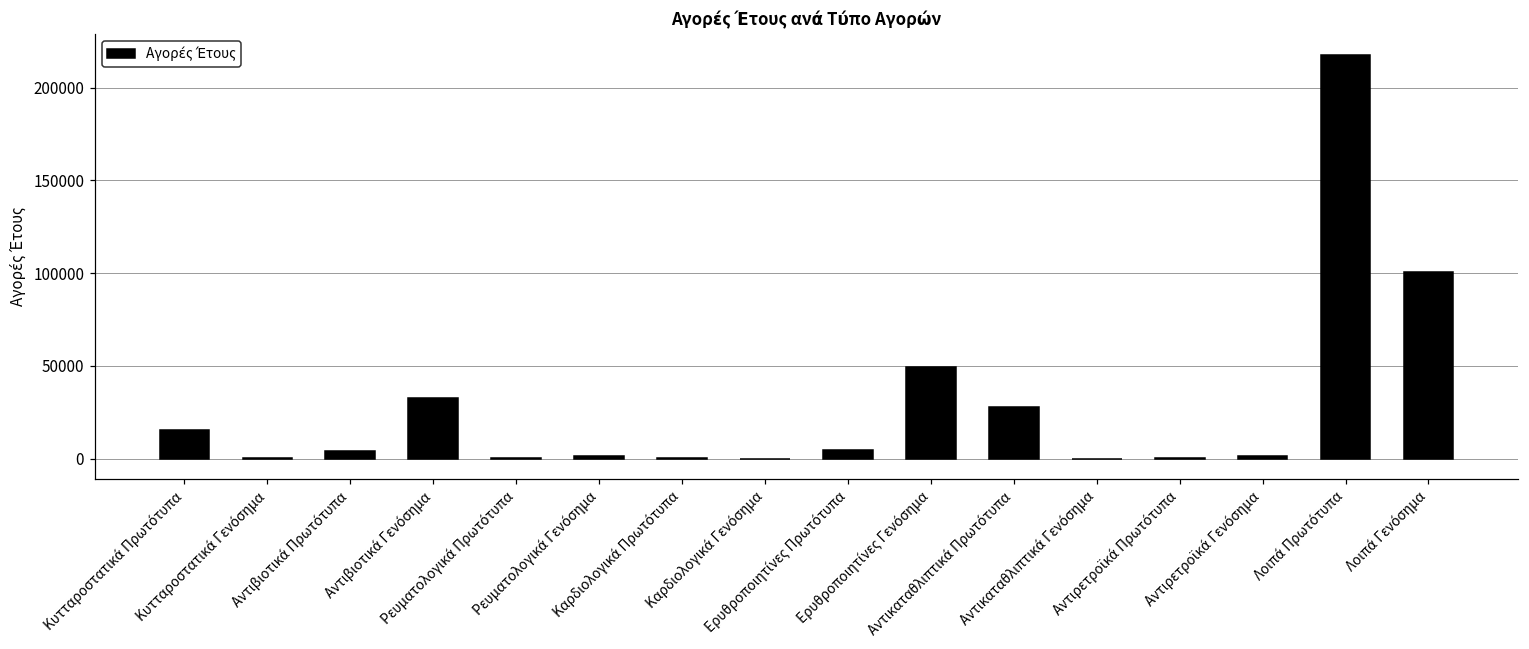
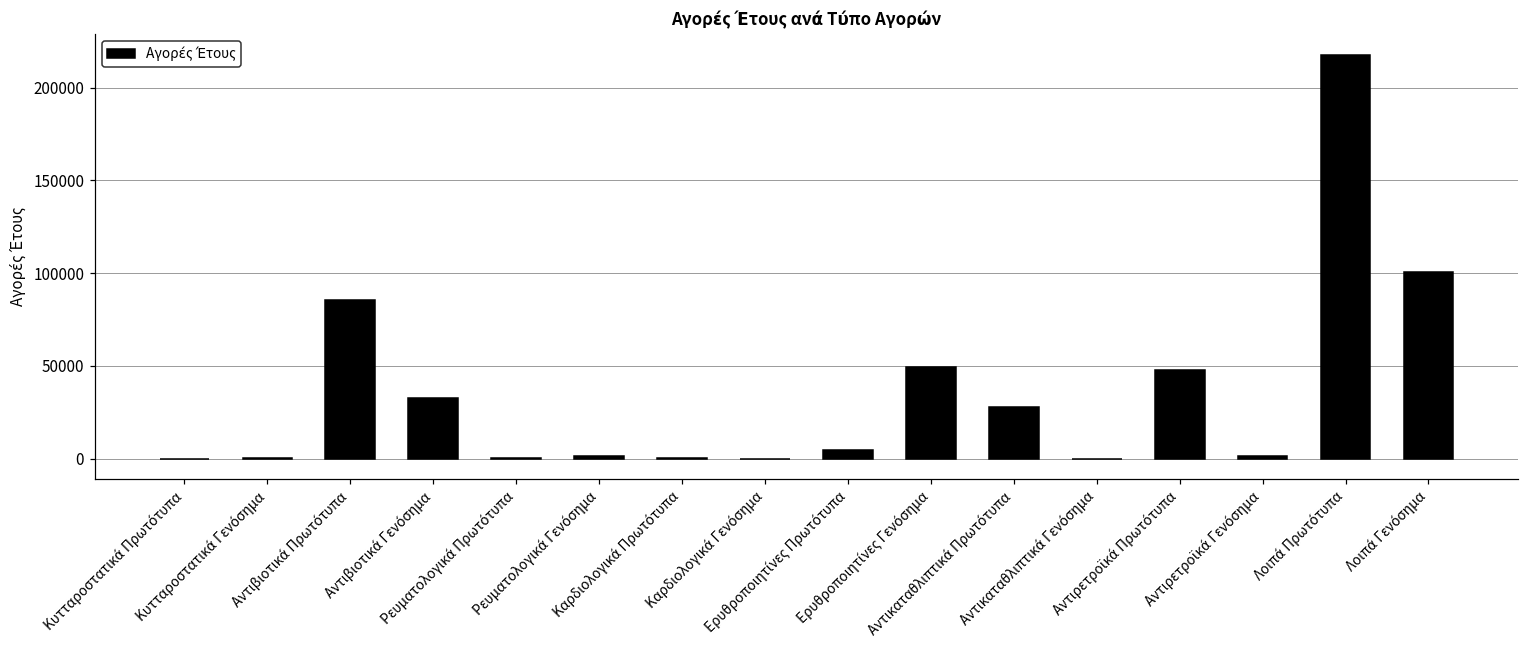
Κυτταροστατικά Πρωτότυπα: 16000 -> 0
Αντιβιοτικά Πρωτότυπα: 4000 -> 85000
Αντιρετροϊκά Πρωτότυπα: 0 -> 47000
